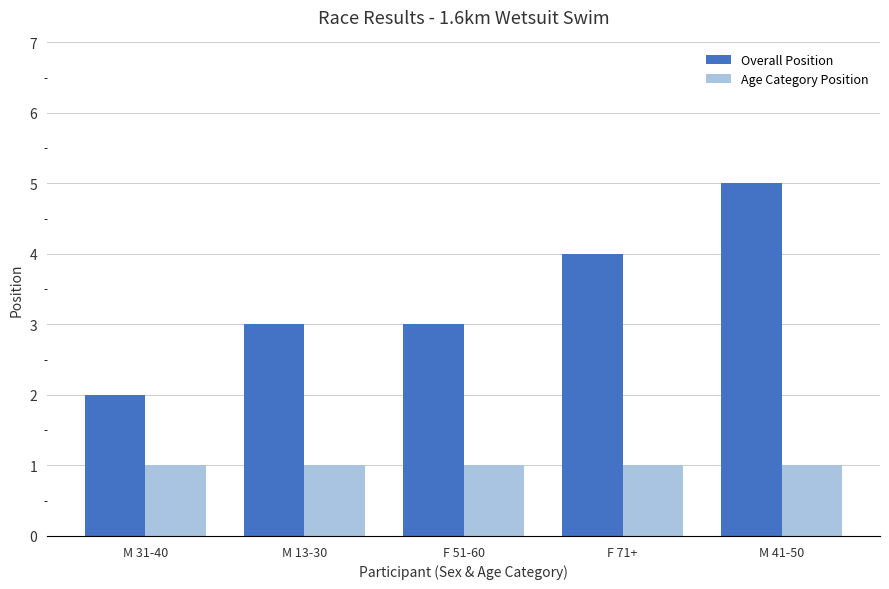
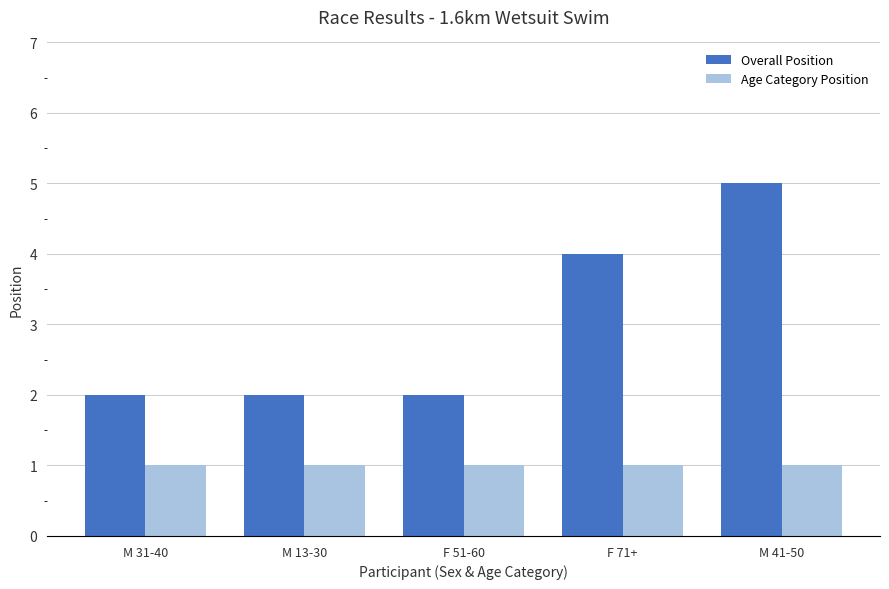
Overall Position, M 13-30: 3 -> 2
Overall Position, F 51-60: 3 -> 2
